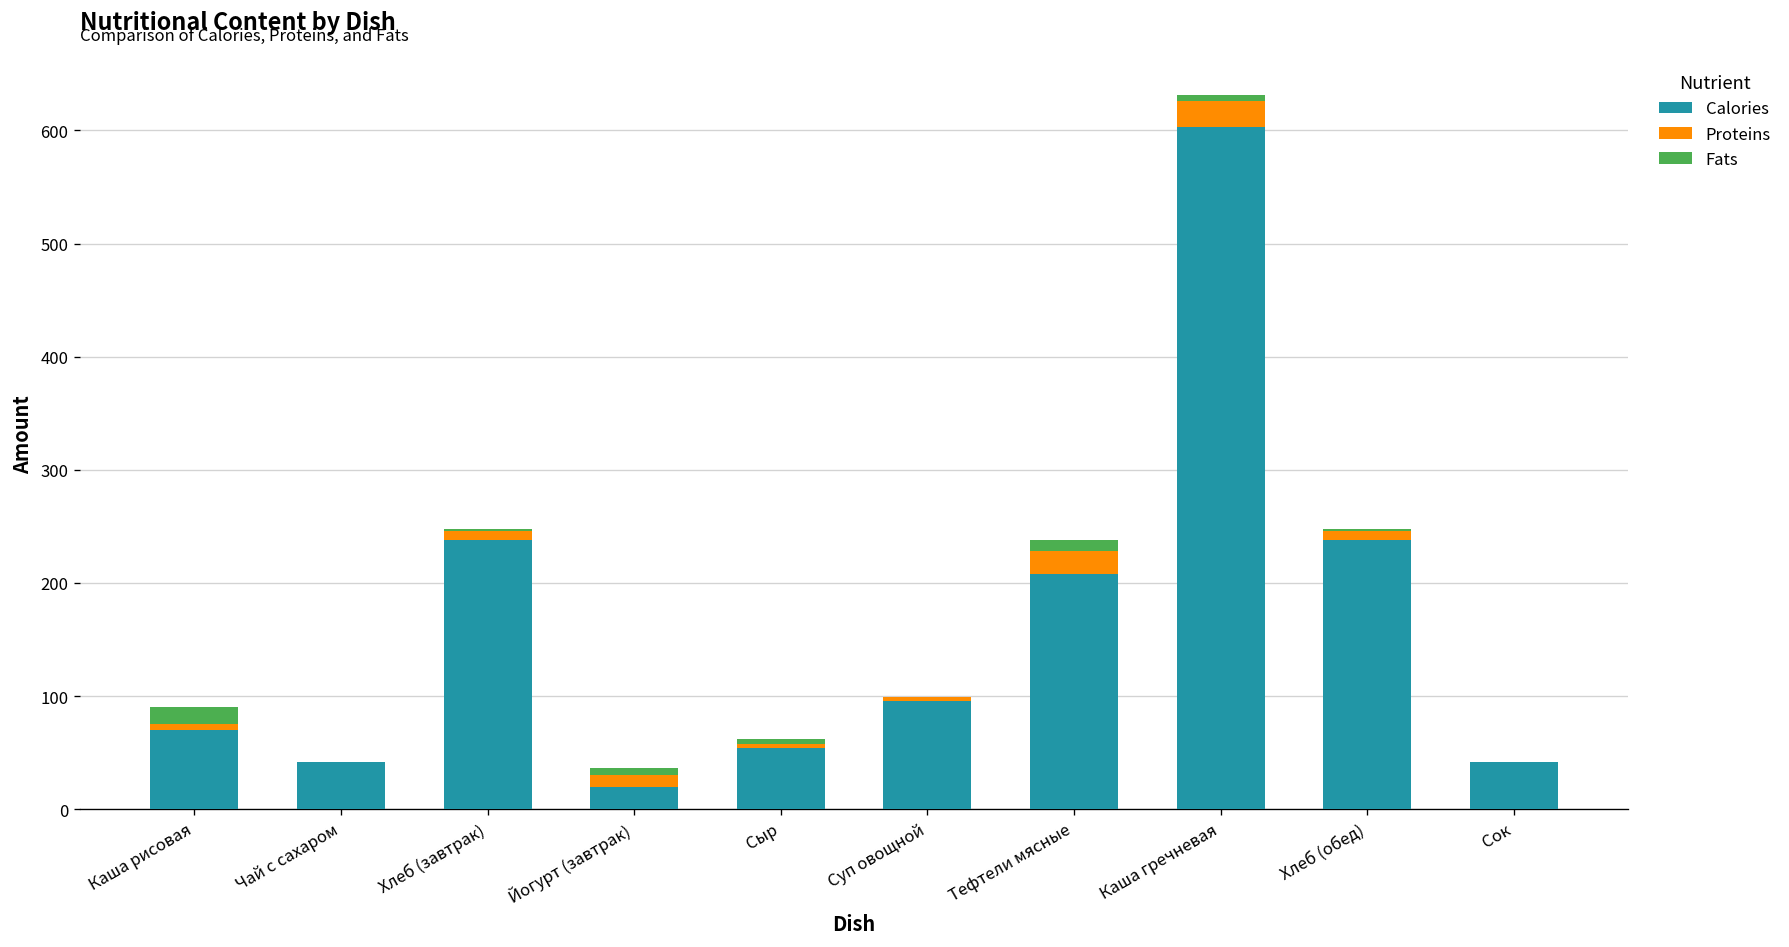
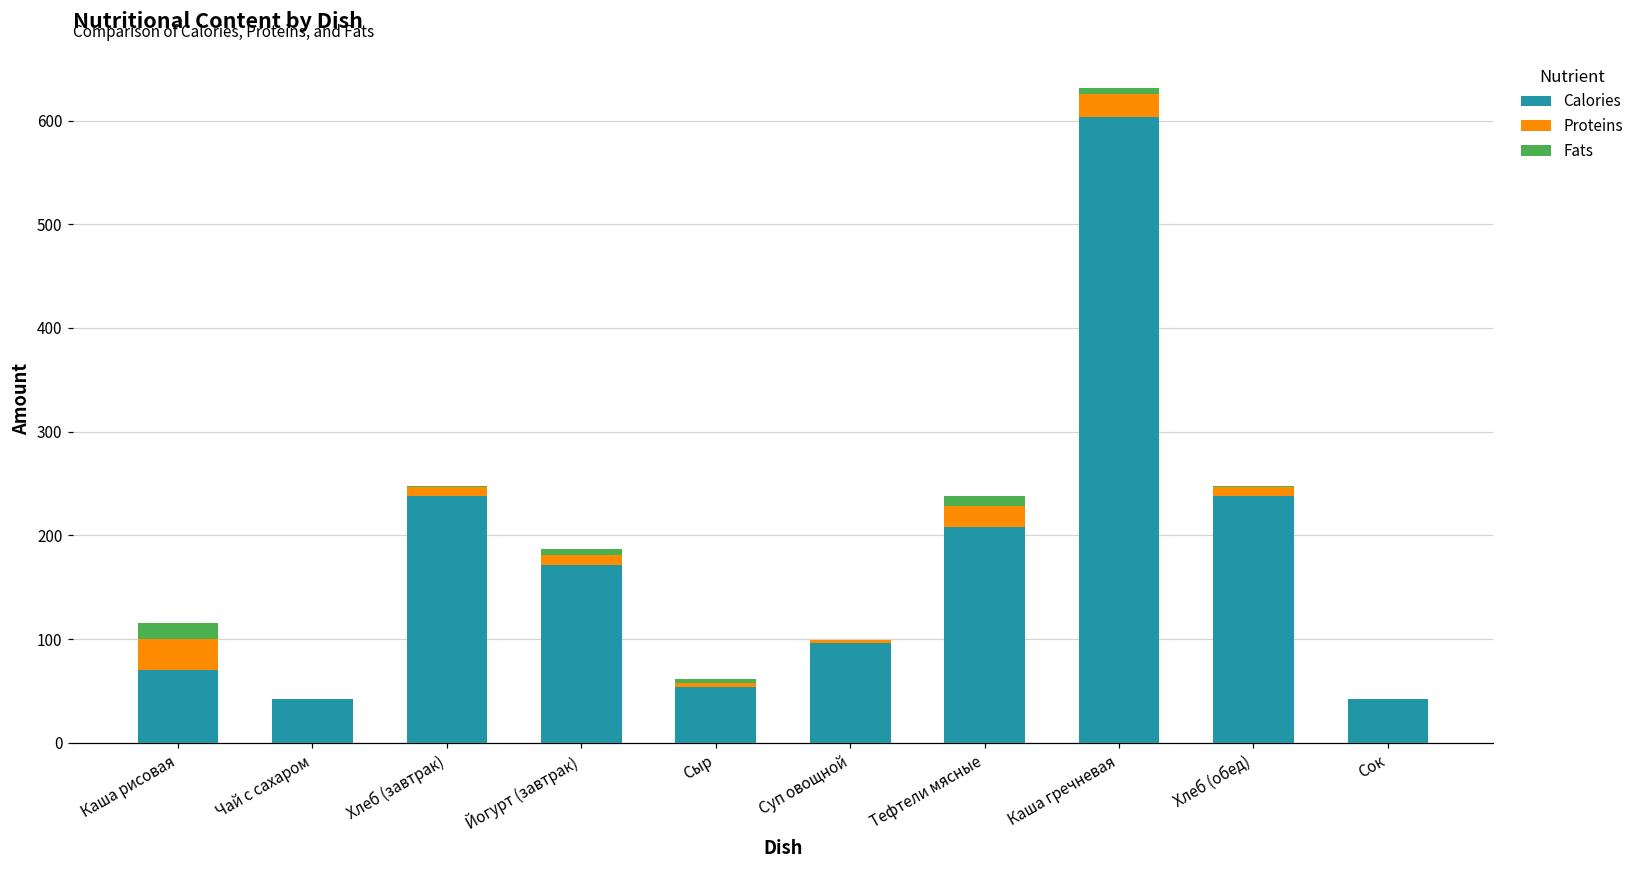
Proteins, Каша рисовая: 10 -> 30
Calories, Йогурт (завтрак): 20 -> 170
